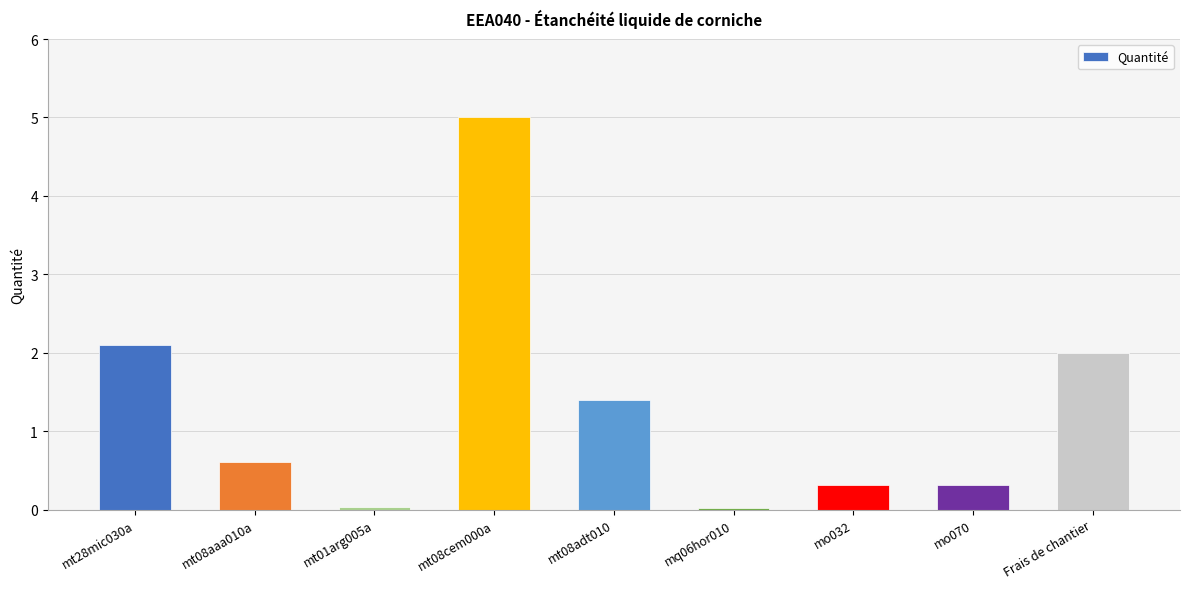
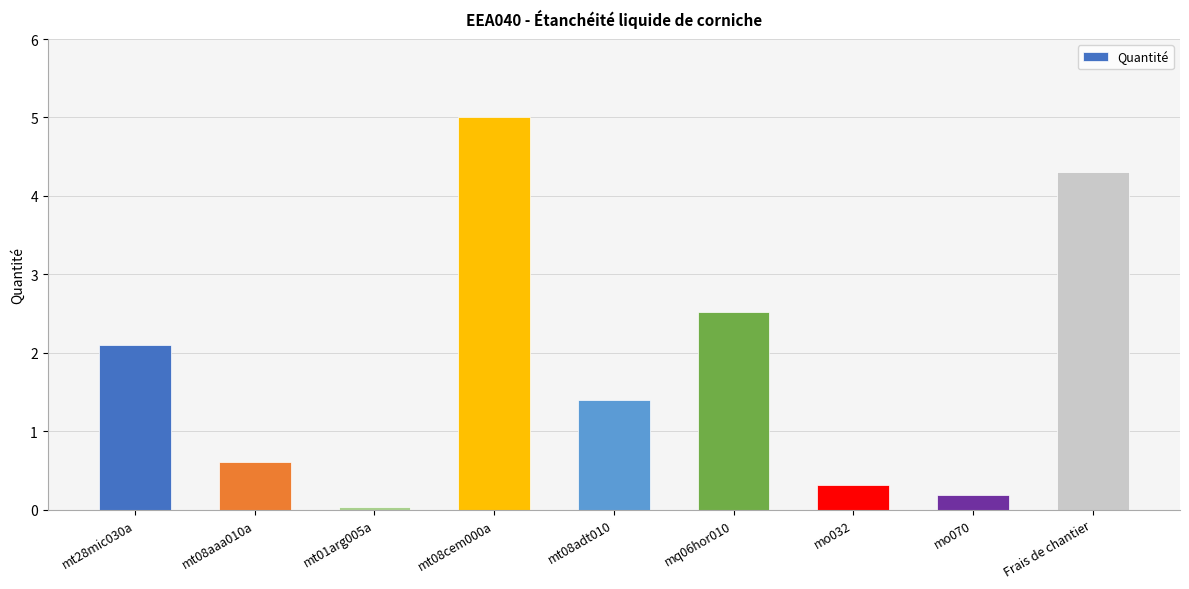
mq06hor010: 0.0 -> 2.5
mo070: 0.3 -> 0.2
Frais de chantier: 2.0 -> 4.3
